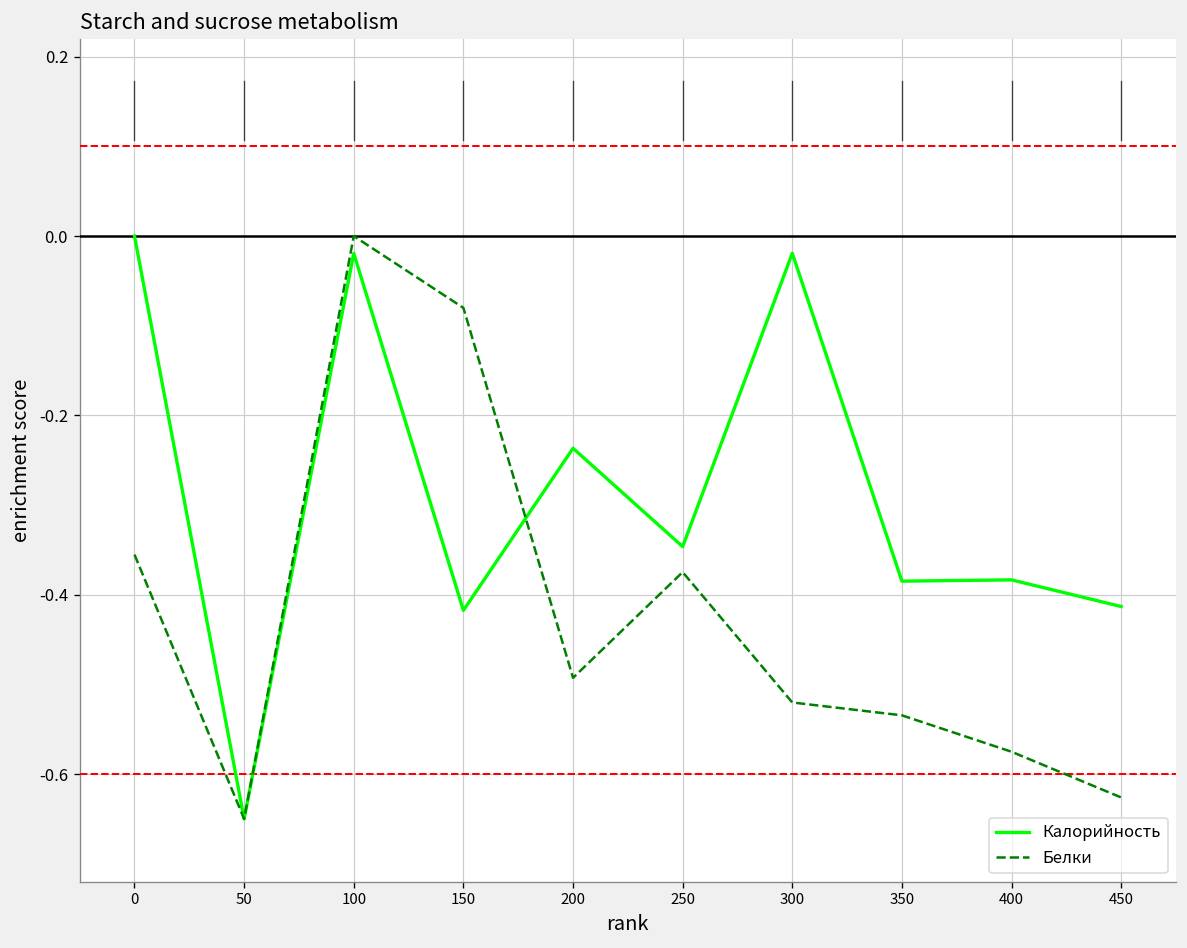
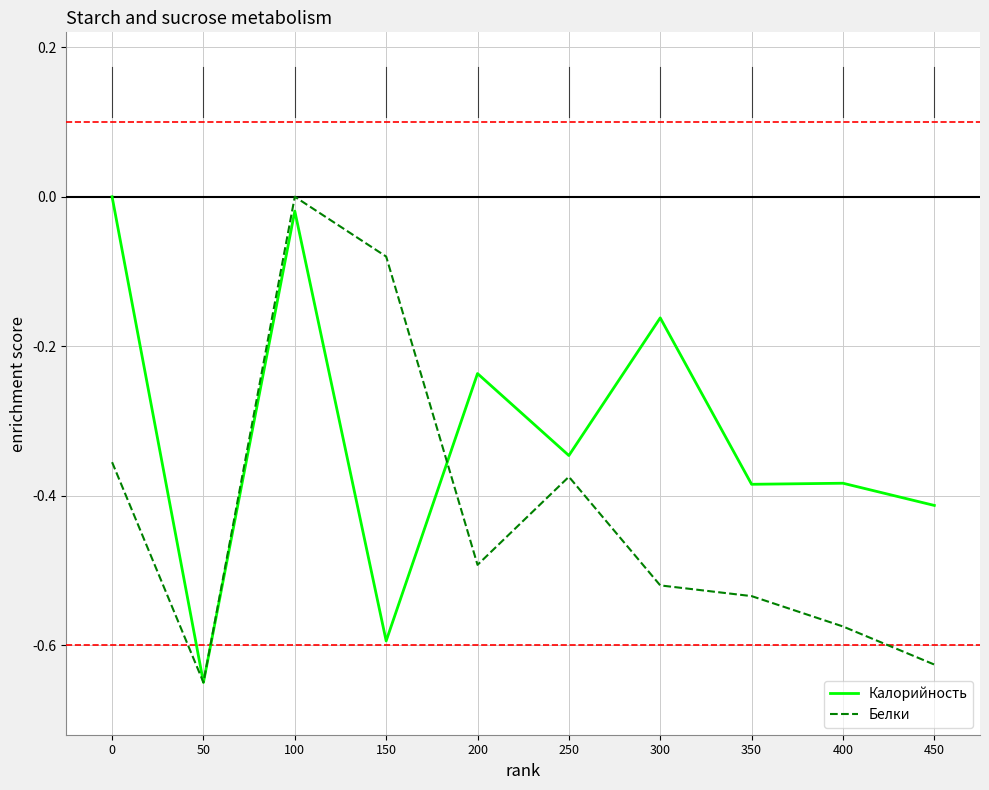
Калорийность, 150: -0.42 -> -0.59
Калорийность, 300: -0.02 -> -0.16
